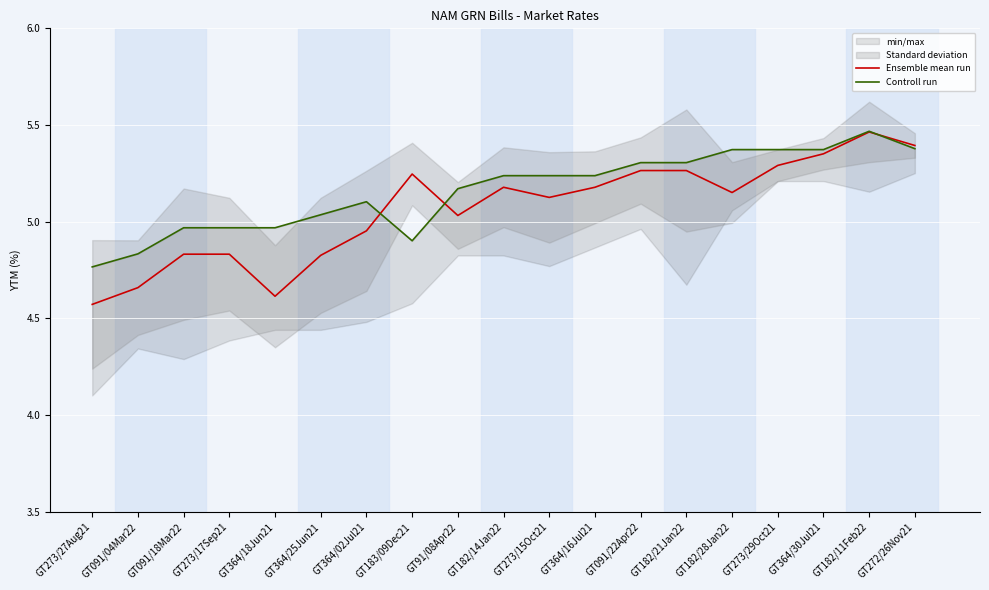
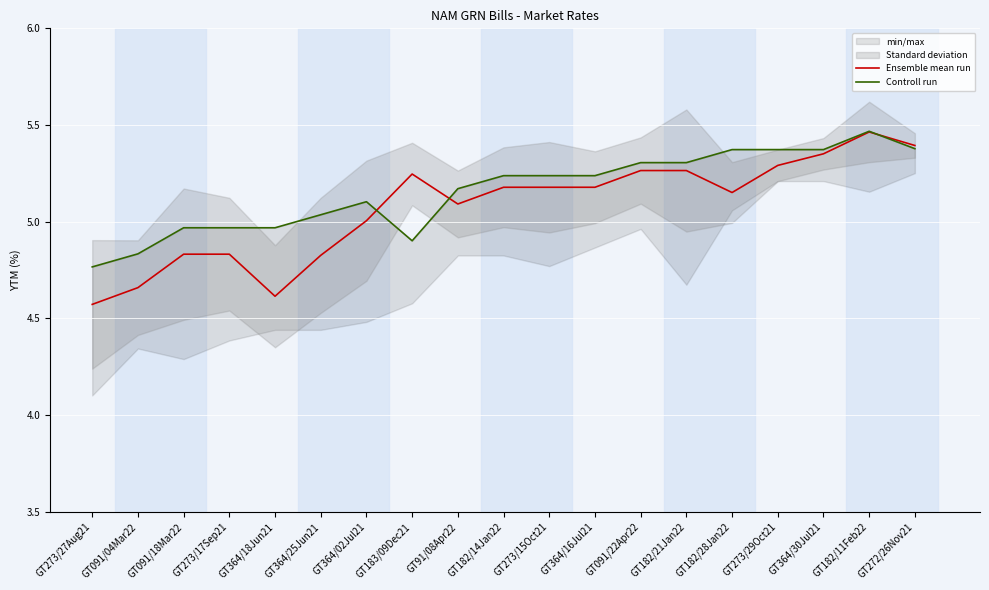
Ensemble mean run, GT364/02Jul21: 4.95 -> 5.00
Ensemble mean run, GT91/08Apr22: 5.03 -> 5.09
Ensemble mean run, GT273/15Oct21: 5.13 -> 5.18
